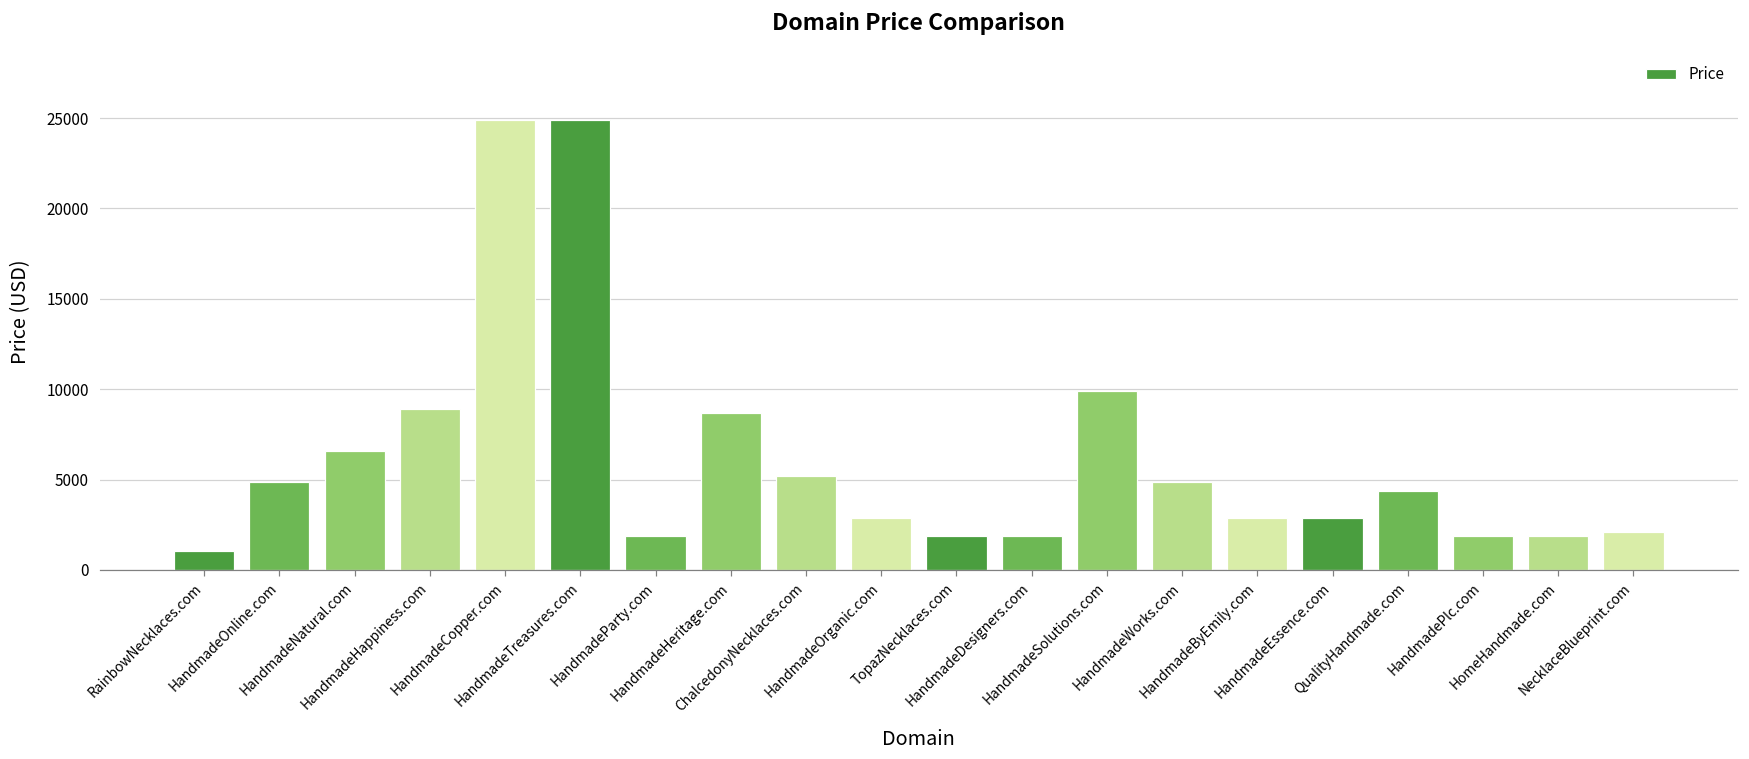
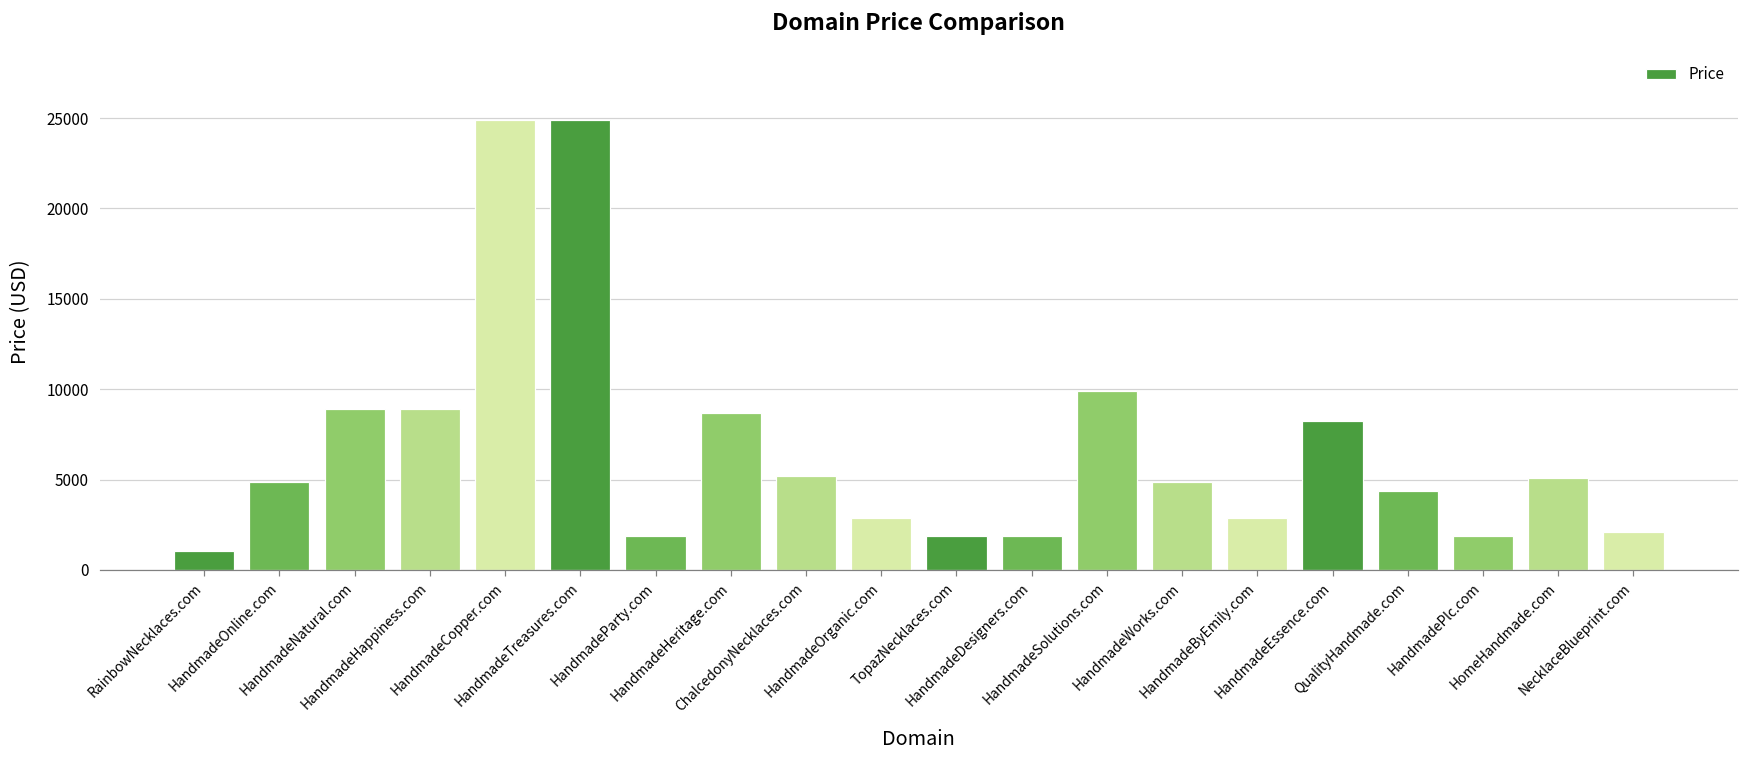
HandmadeNatural.com: 6600 -> 8900
HandmadeEssence.com: 2900 -> 8200
HomeHandmade.com: 1900 -> 5100
